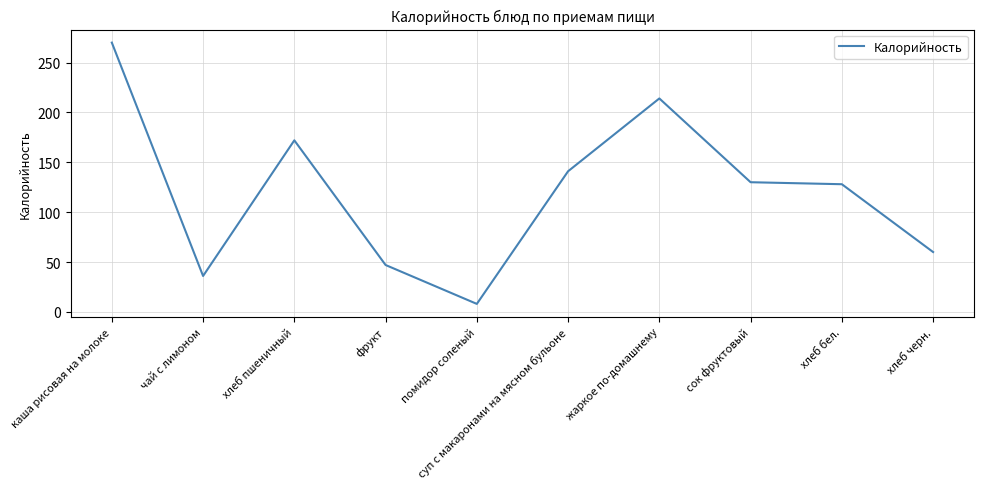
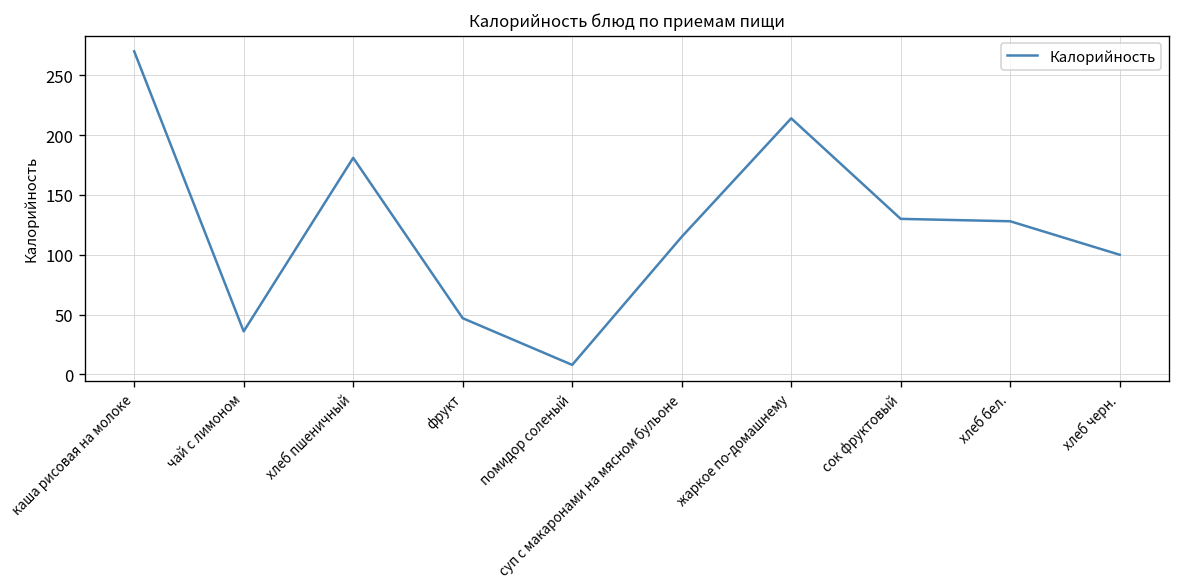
хлеб пшеничный: 170 -> 180
суп с макаронами на мясном бульоне: 140 -> 120
хлеб черн.: 60 -> 100
